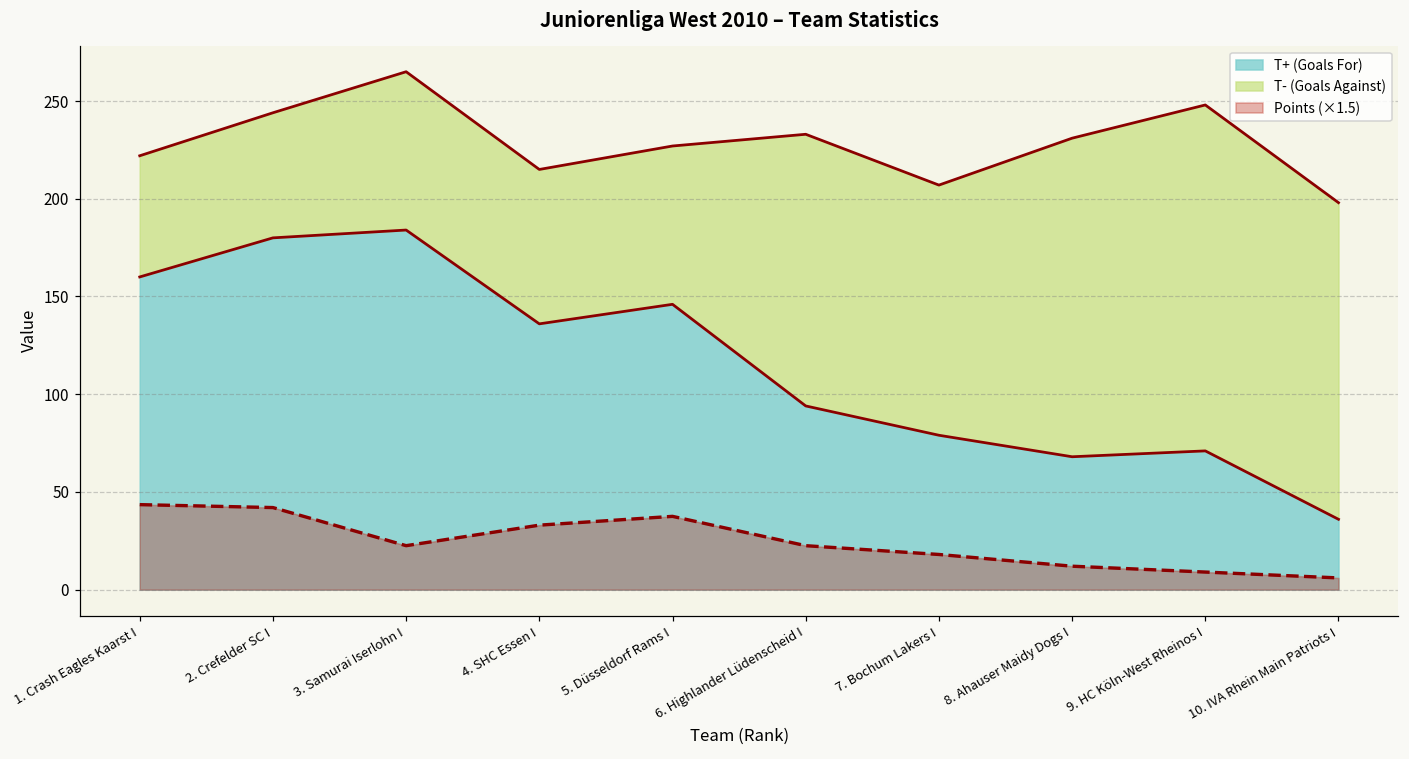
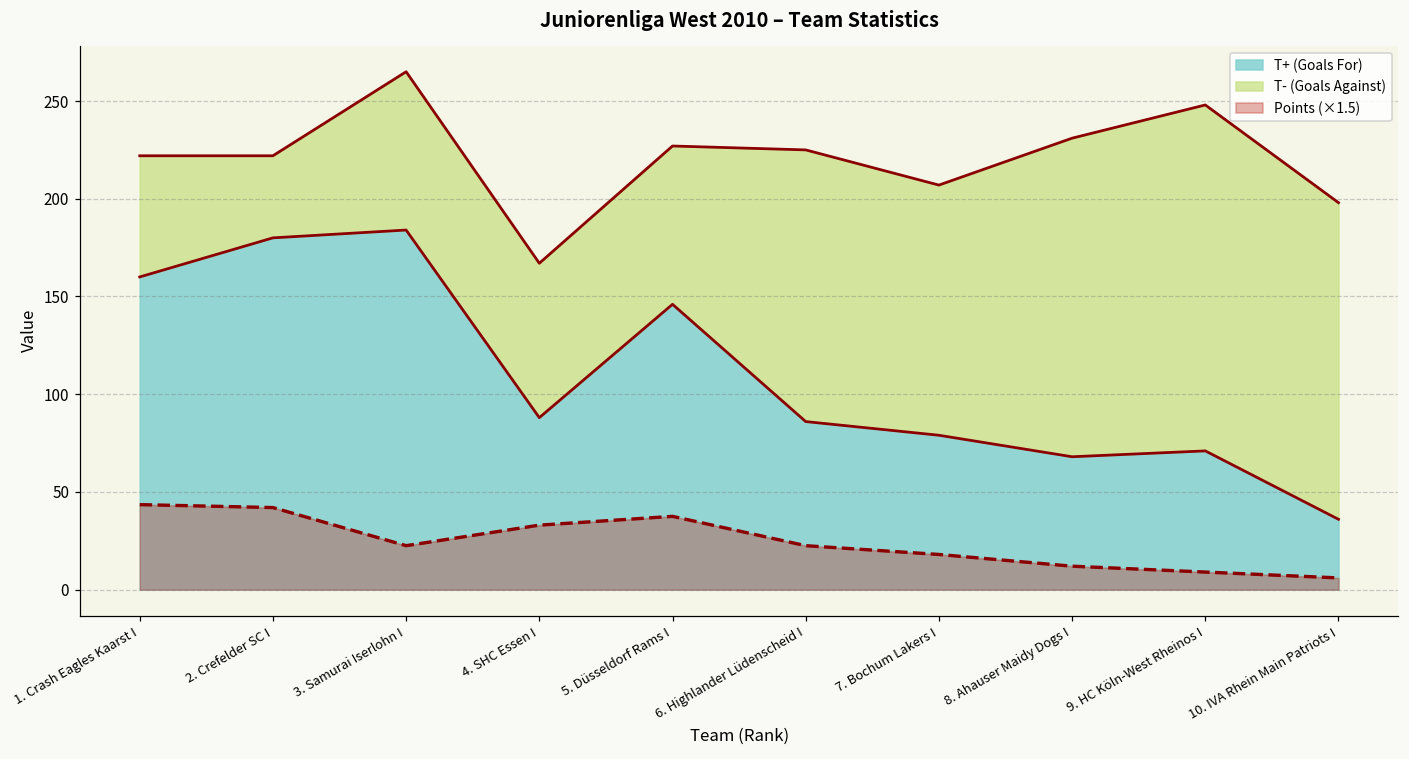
T- (Goals Against), 2. Crefelder SC I: 64 -> 42
T+ (Goals For), 4. SHC Essen I: 136 -> 88
T+ (Goals For), 6. Highlander Lüdenscheid I: 94 -> 86
